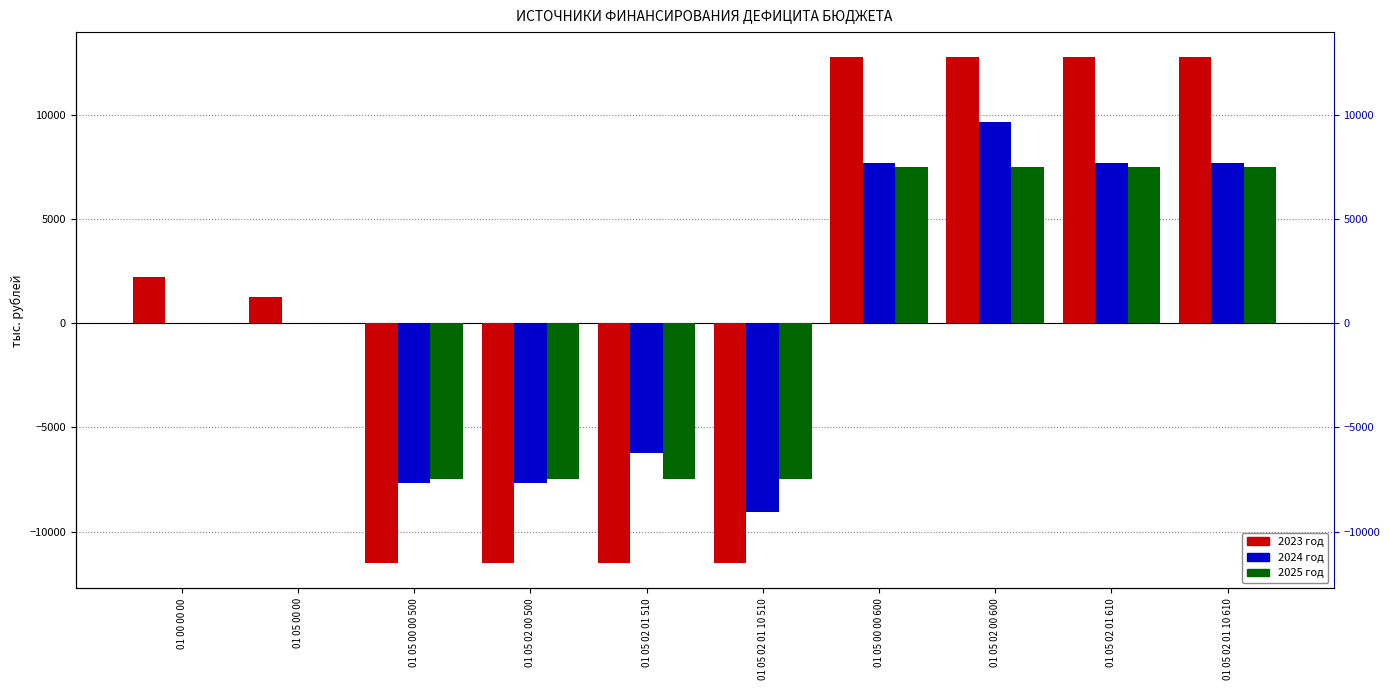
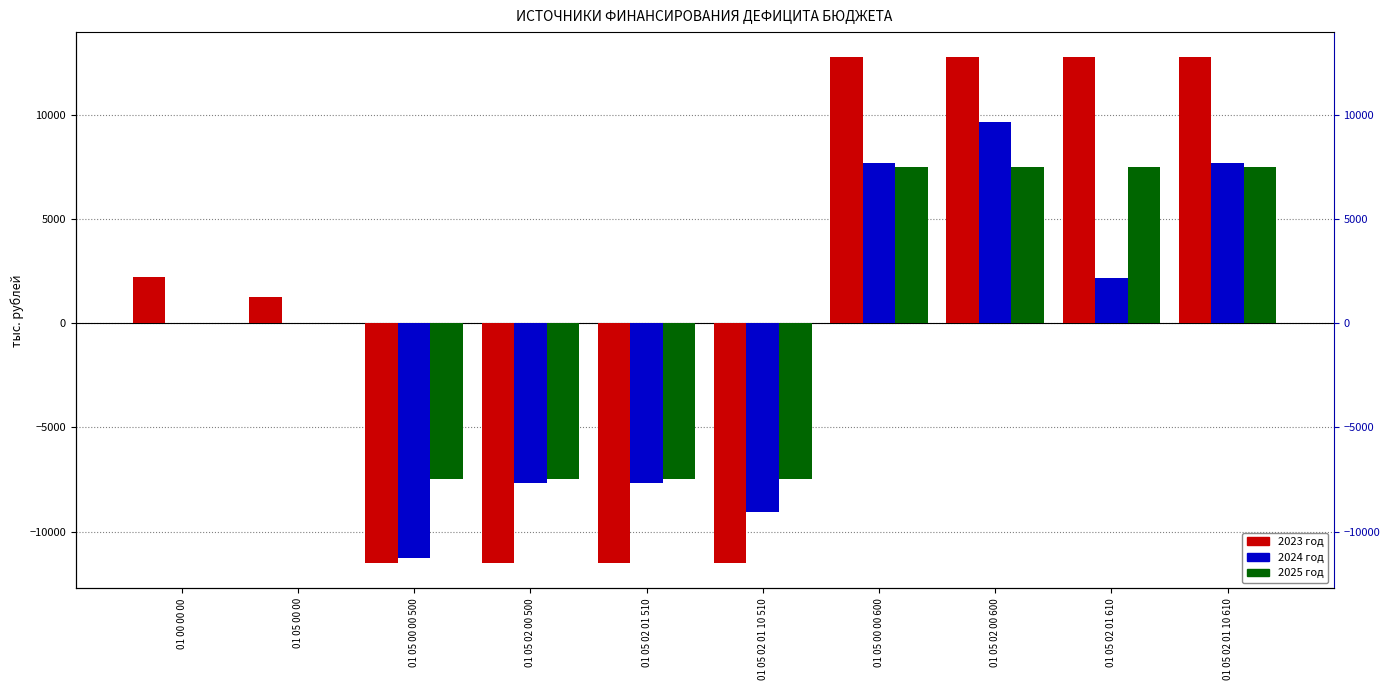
2024 год, 01 05 00 00 500: -7700 -> -11300
2024 год, 01 05 02 01 510: -6200 -> -7700
2024 год, 01 05 02 01 610: 7700 -> 2100
